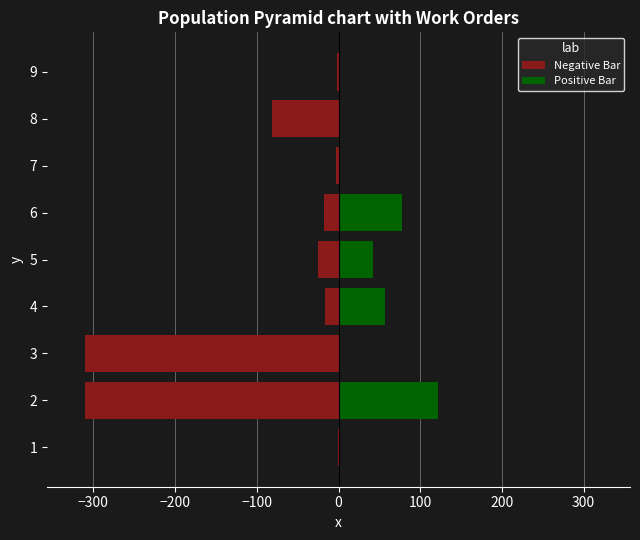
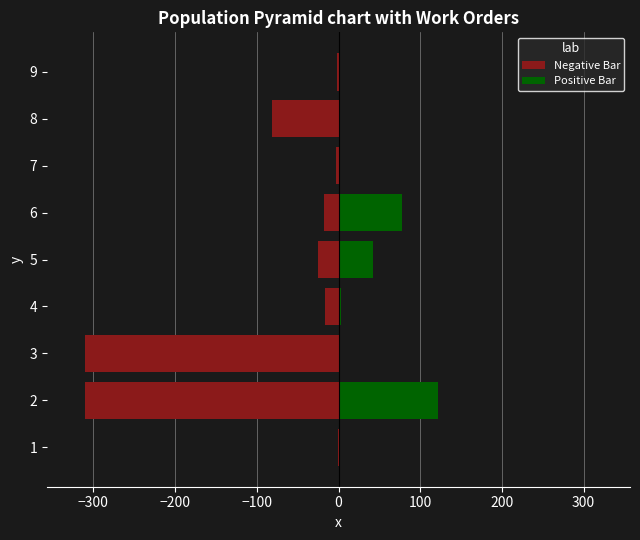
Positive Bar, 4: 60 -> 0
